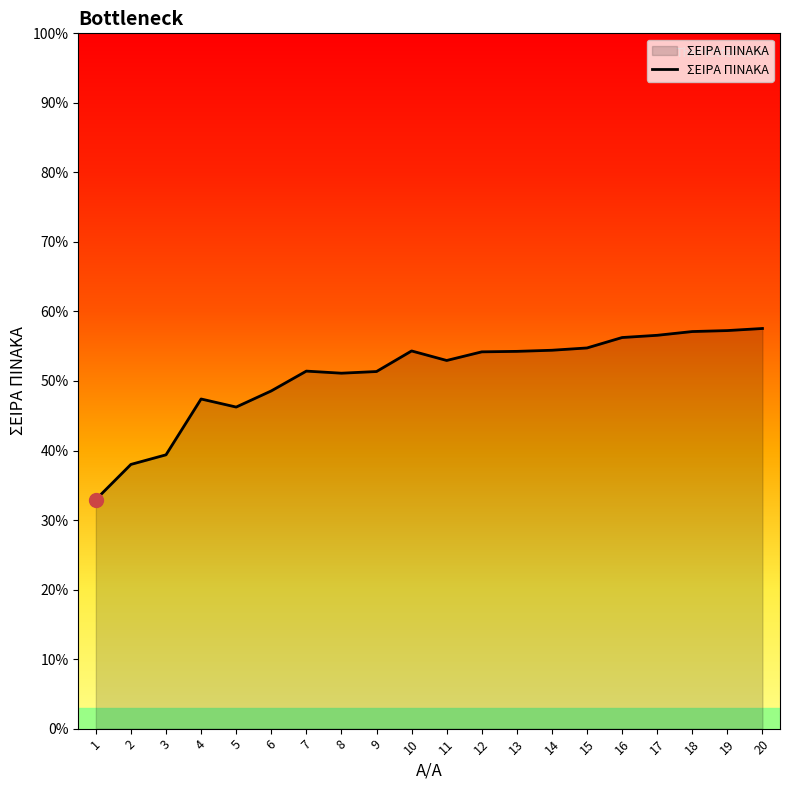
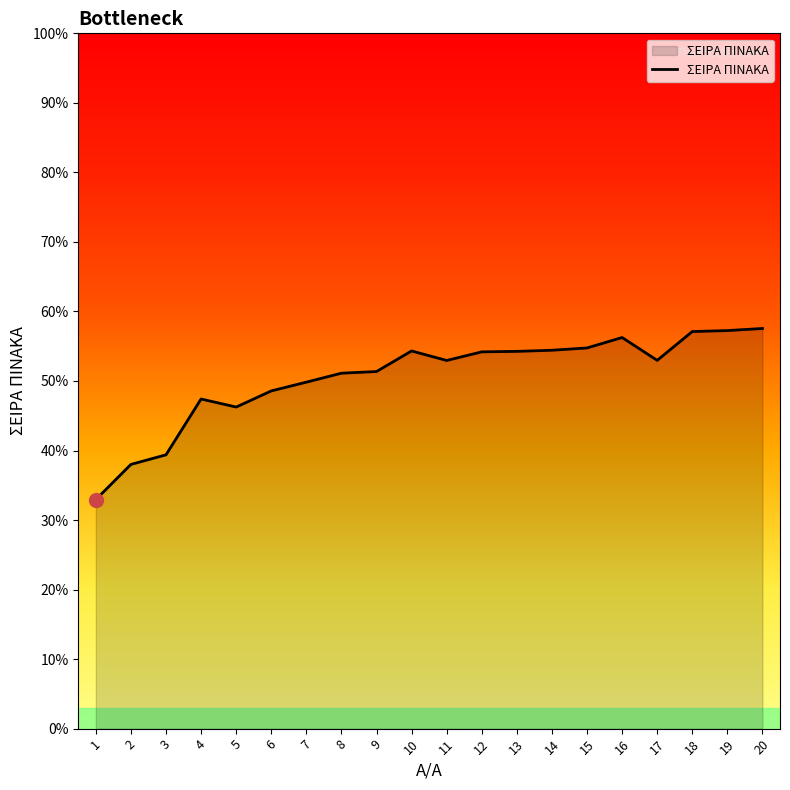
ΣΕΙΡΑ ΠΙΝΑΚΑ, 7: 51% -> 50%
ΣΕΙΡΑ ΠΙΝΑΚΑ, 17: 57% -> 53%
